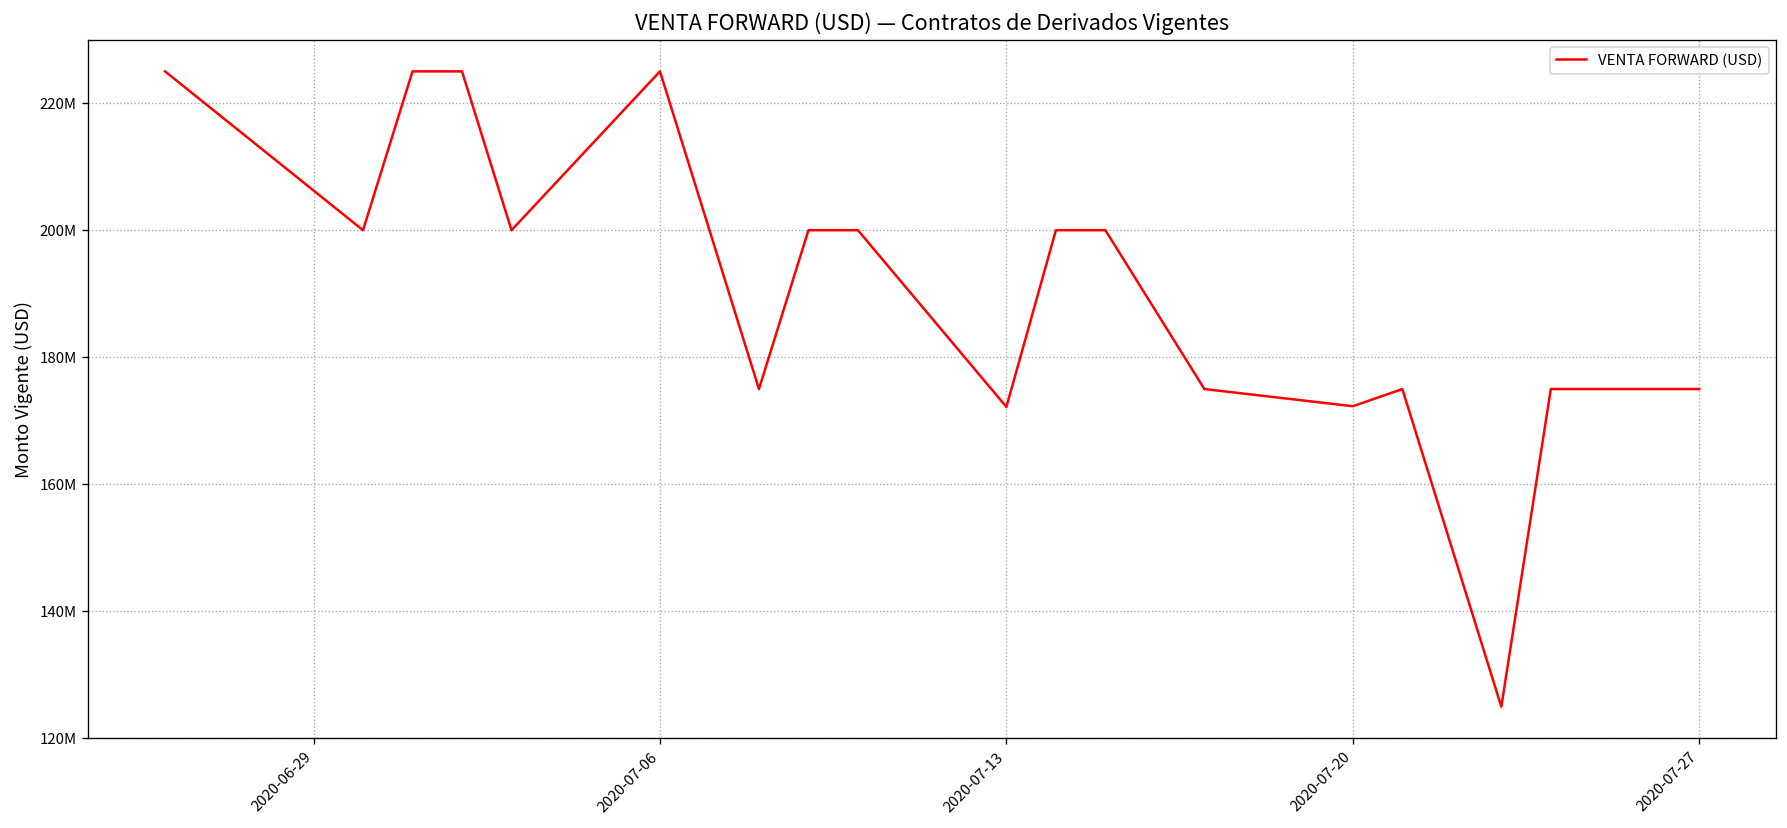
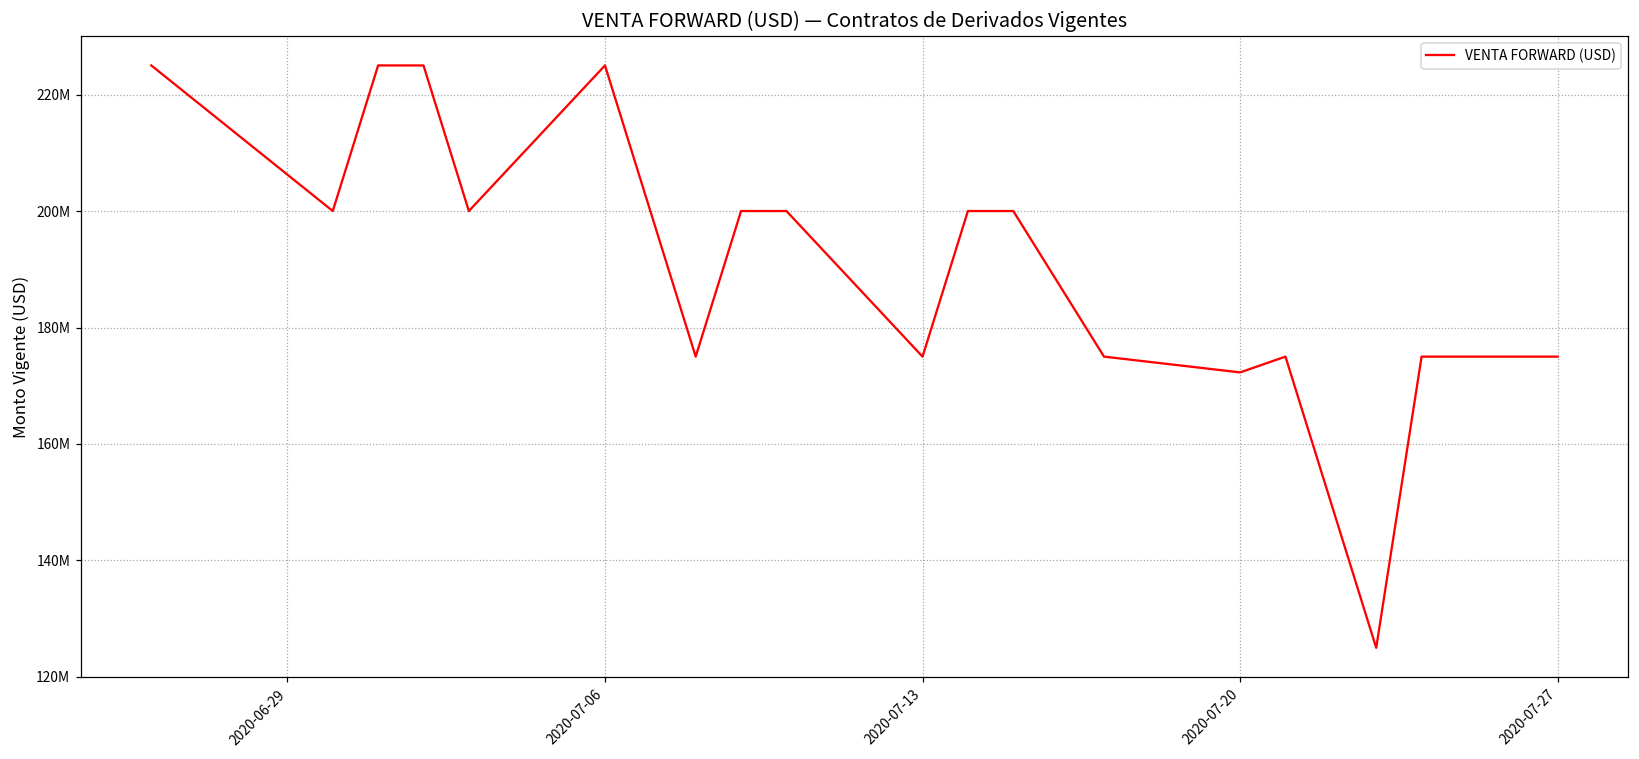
2020-07-13: 172000000 -> 175000000
